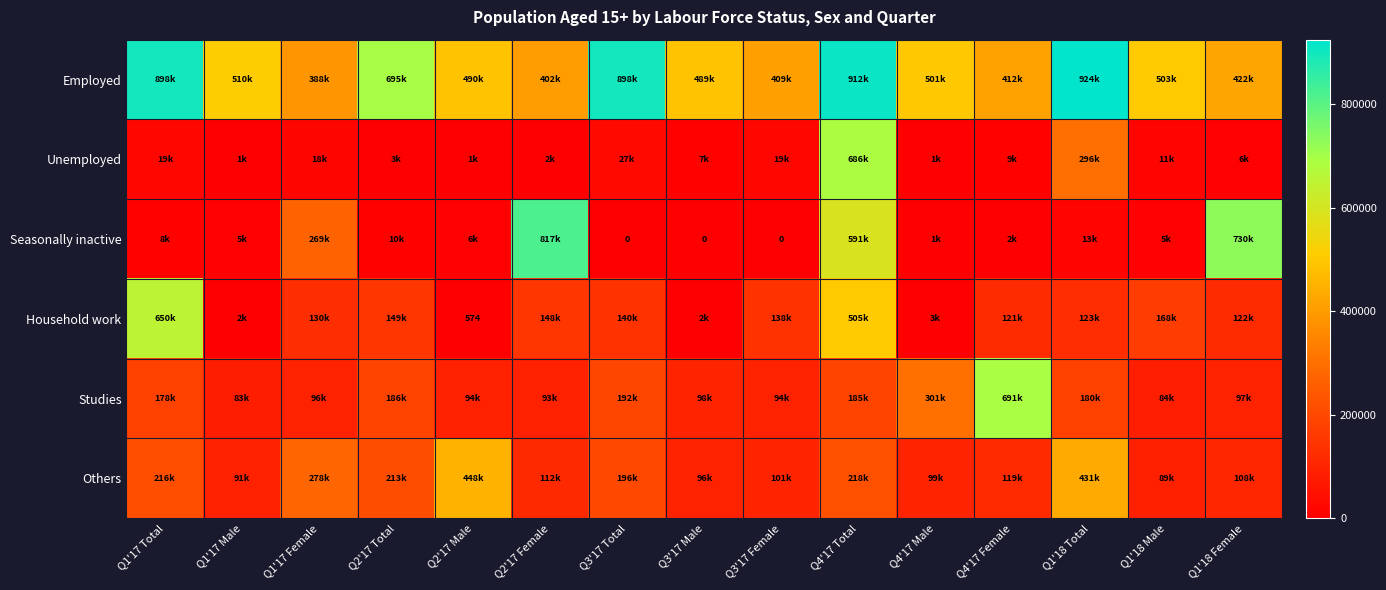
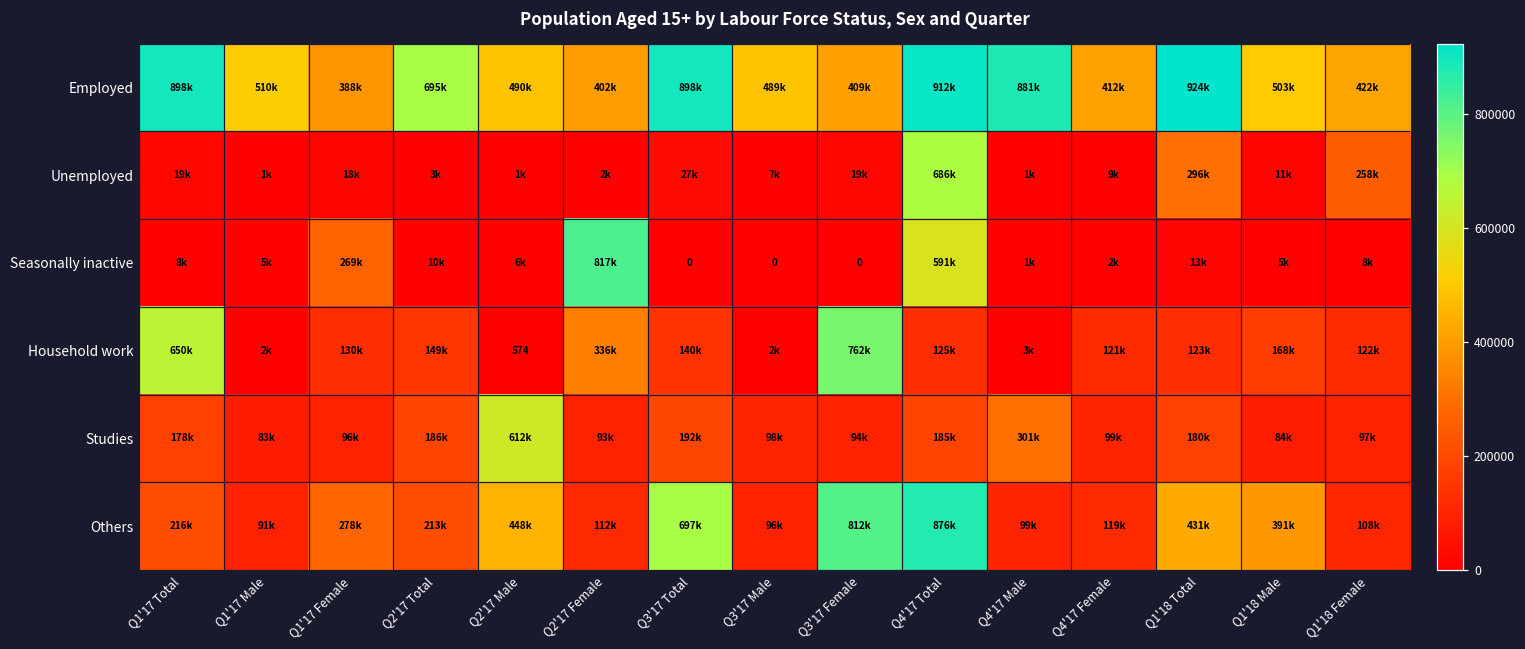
Employed, Q4'17 Male: 501k -> 881k
Unemployed, Q1'18 Female: 6k -> 258k
Seasonally inactive, Q1'18 Female: 730k -> 8k
Household work, Q2'17 Female: 148k -> 336k
Household work, Q3'17 Female: 138k -> 762k
Household work, Q4'17 Total: 505k -> 125k
Studies, Q2'17 Male: 94k -> 612k
Studies, Q4'17 Female: 691k -> 99k
Others, Q3'17 Total: 196k -> 697k
Others, Q3'17 Female: 101k -> 812k
Others, Q4'17 Total: 218k -> 876k
Others, Q1'18 Male: 89k -> 391k
